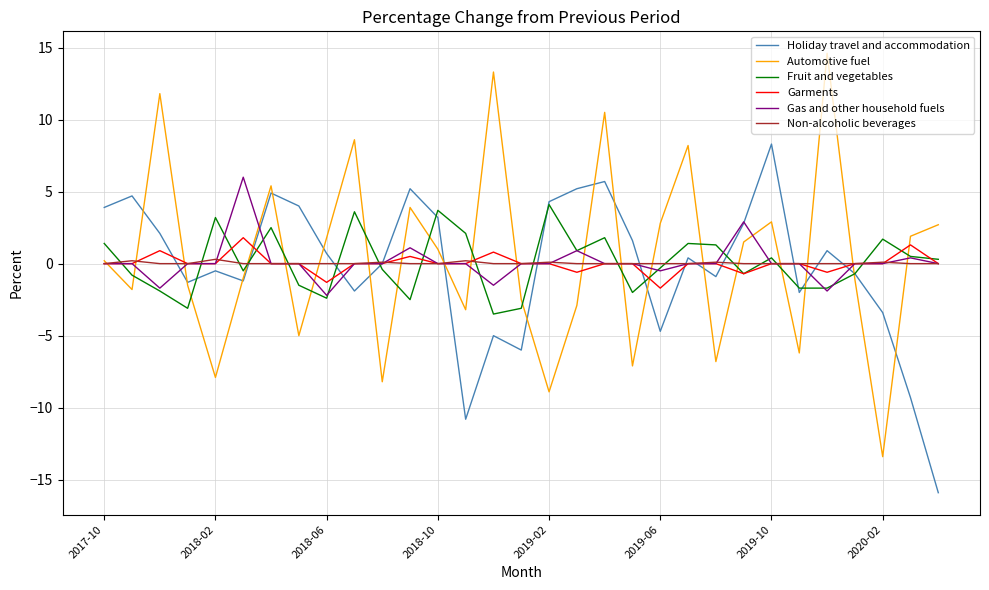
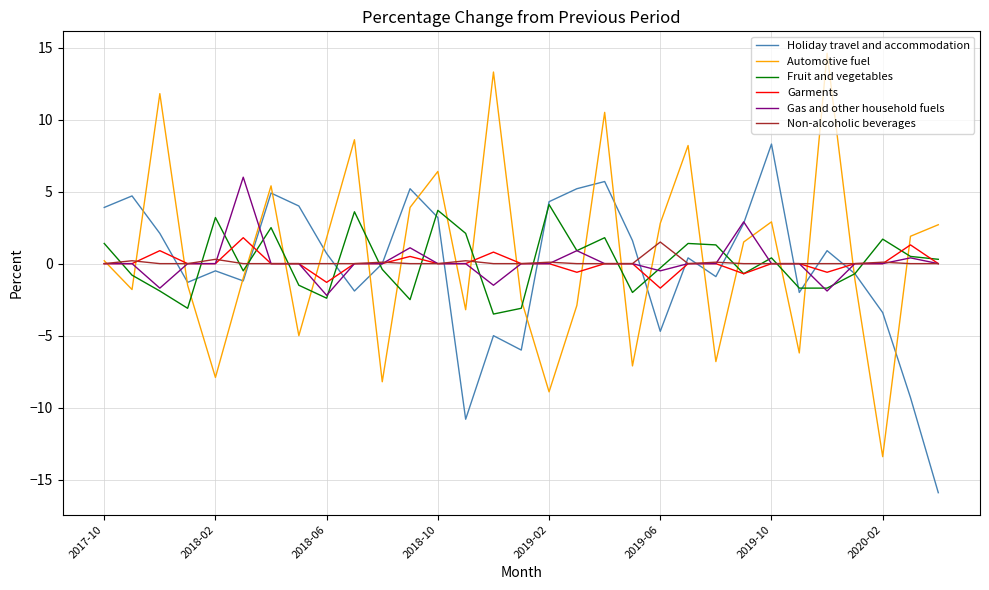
Automotive fuel, 2018-10: 1.0 -> 6.4
Non-alcoholic beverages, 2019-06: 0.0 -> 1.5
